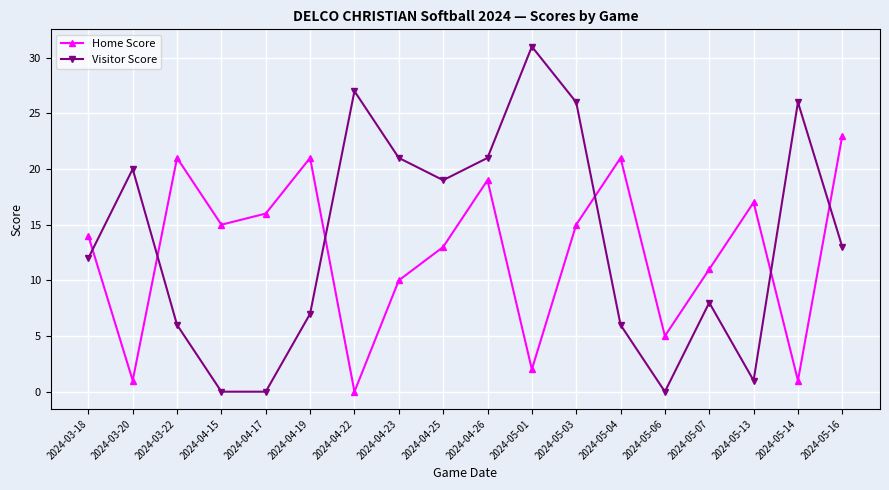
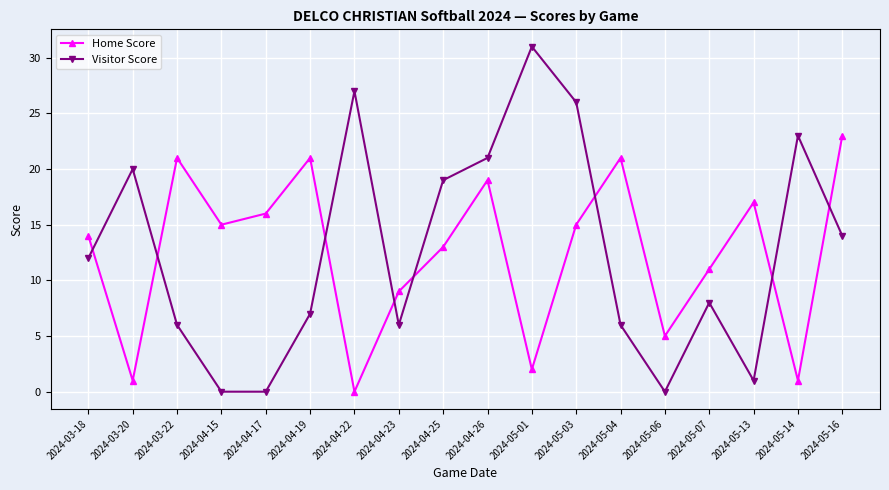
Home Score, 2024-04-23: 10 -> 9
Visitor Score, 2024-04-23: 21 -> 6
Visitor Score, 2024-05-14: 26 -> 23
Visitor Score, 2024-05-16: 13 -> 14
